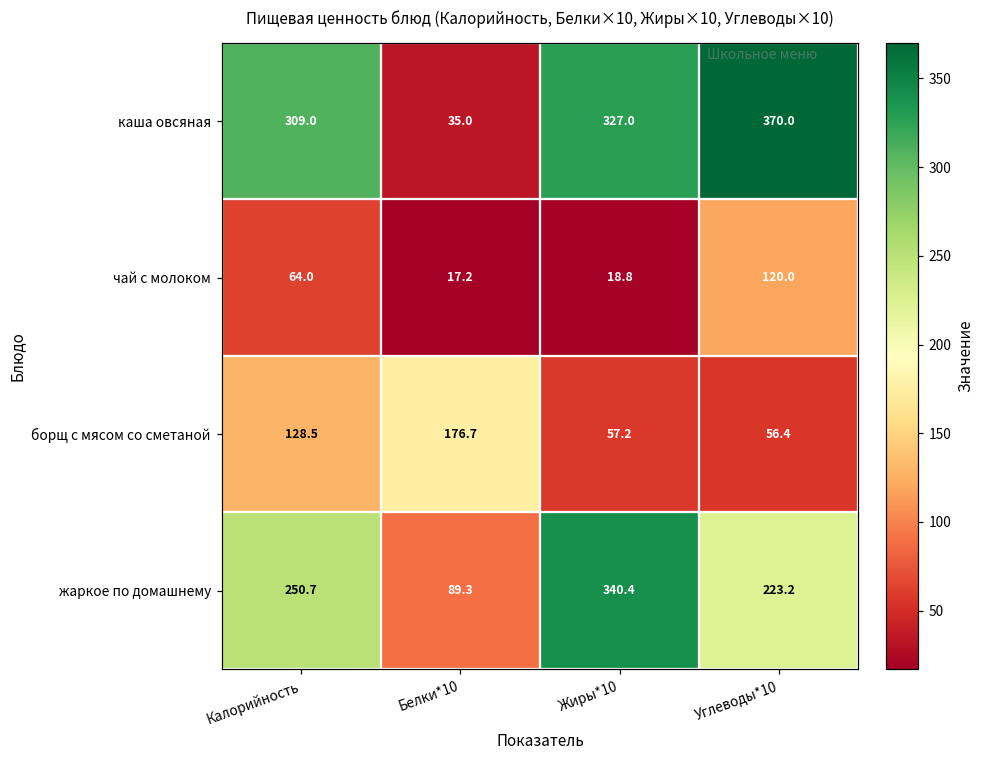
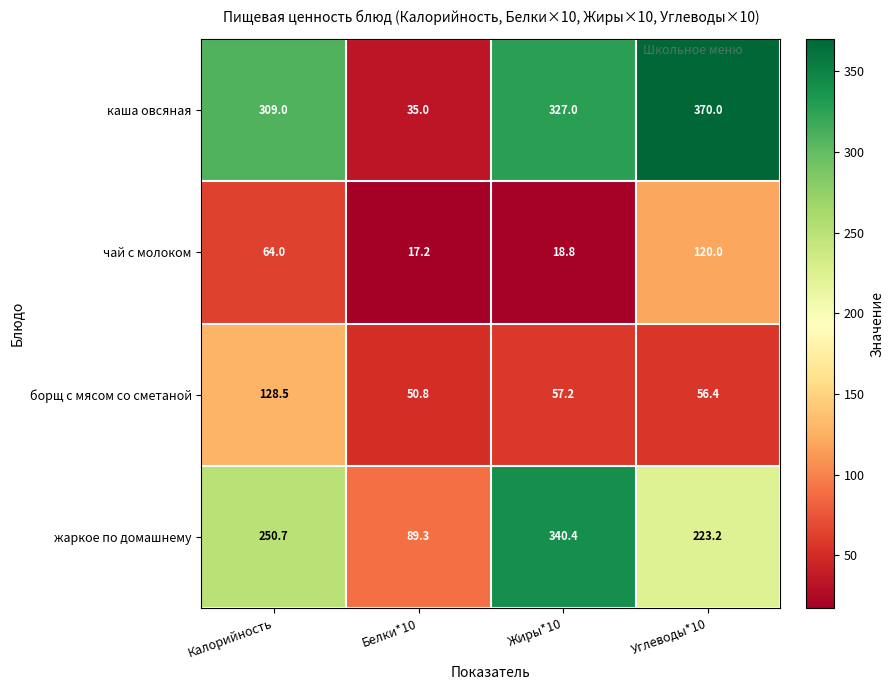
борщ с мясом со сметаной, Белки*10: 176.7 -> 50.8
